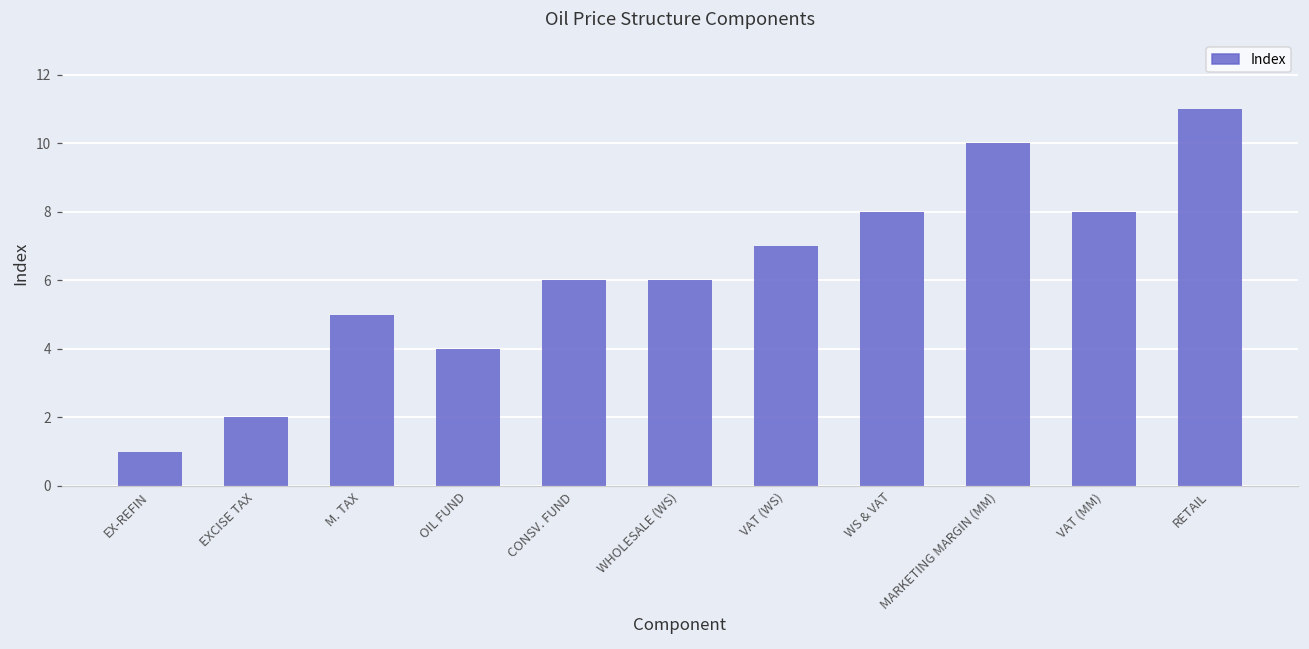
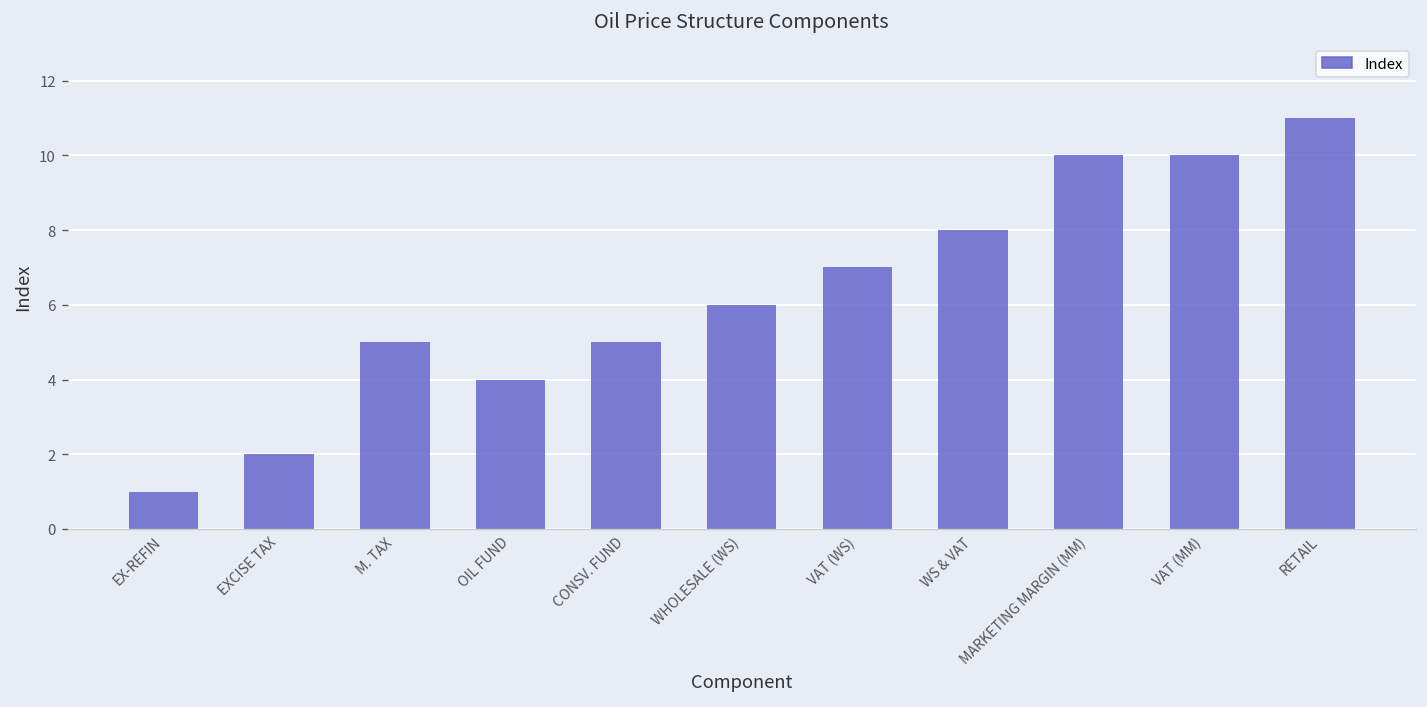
CONSV. FUND: 6 -> 5
VAT (MM): 8 -> 10
